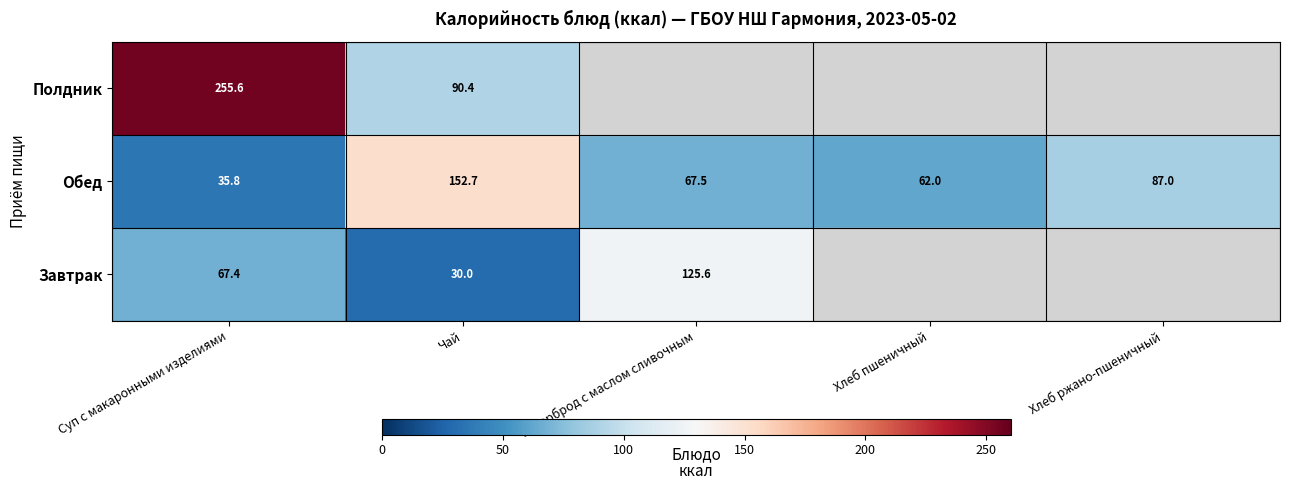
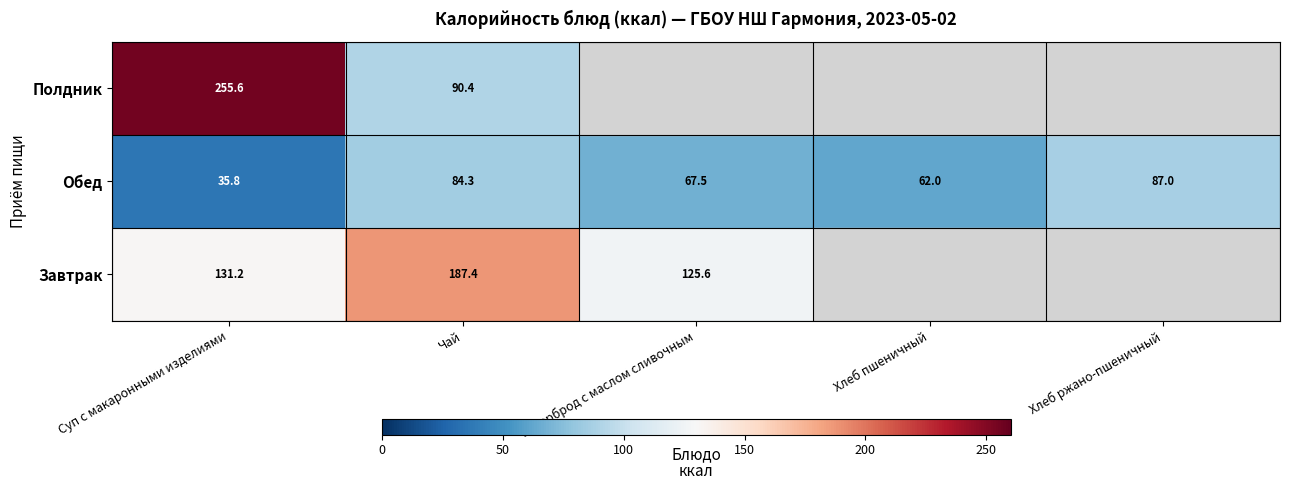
Обед, Чай: 152.7 -> 84.3
Завтрак, Суп с макаронными изделиями: 67.4 -> 131.2
Завтрак, Чай: 30.0 -> 187.4
